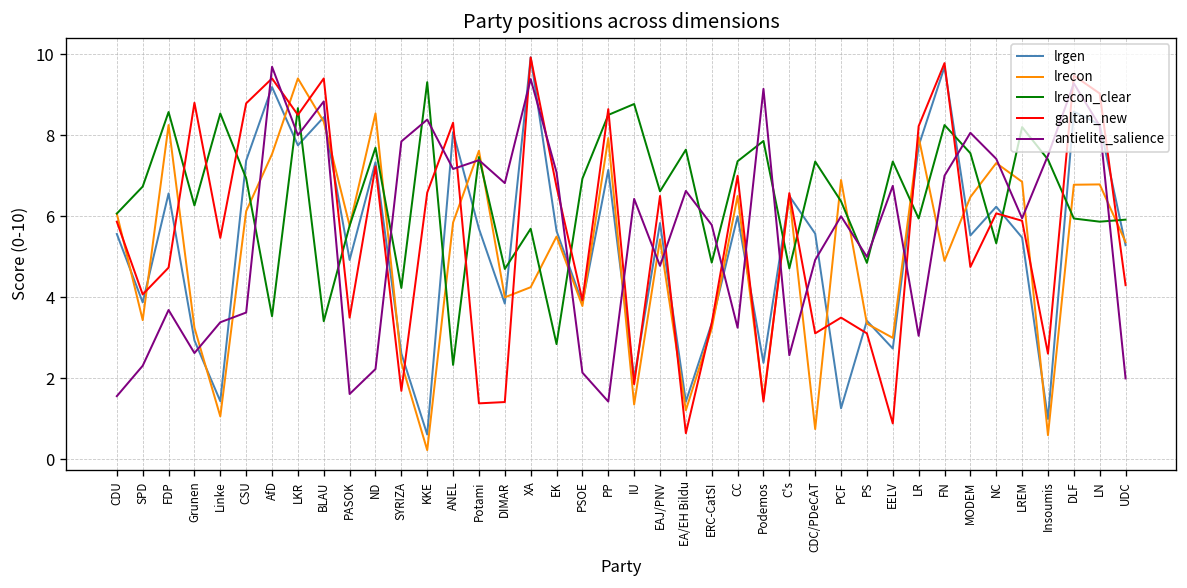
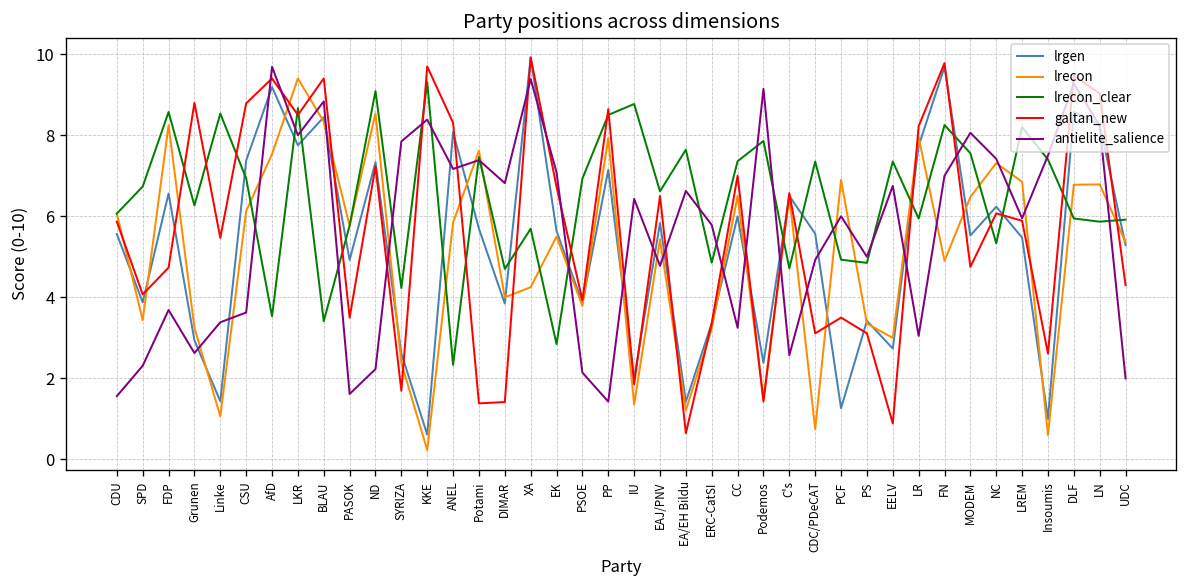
lrecon_clear, ND: 7.7 -> 9.1
galtan_new, KKE: 6.6 -> 9.7
lrecon_clear, PCF: 6.4 -> 4.9
